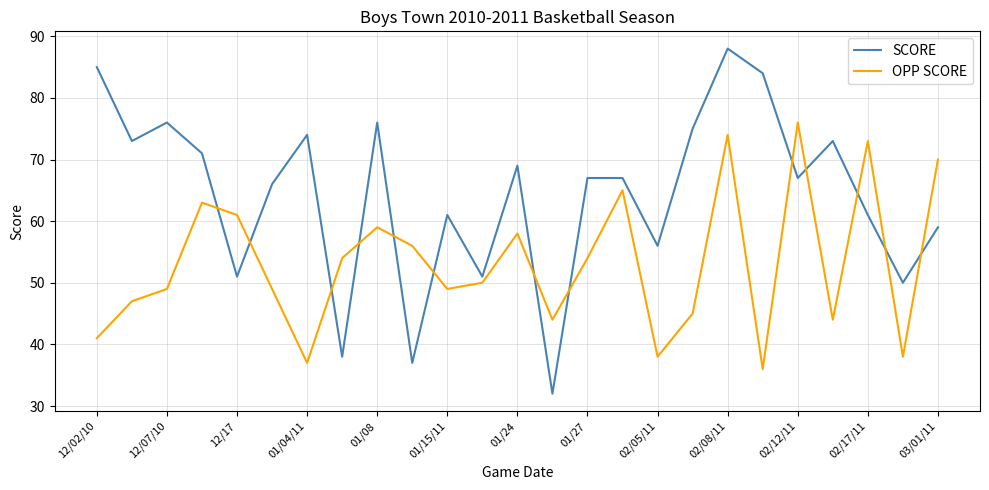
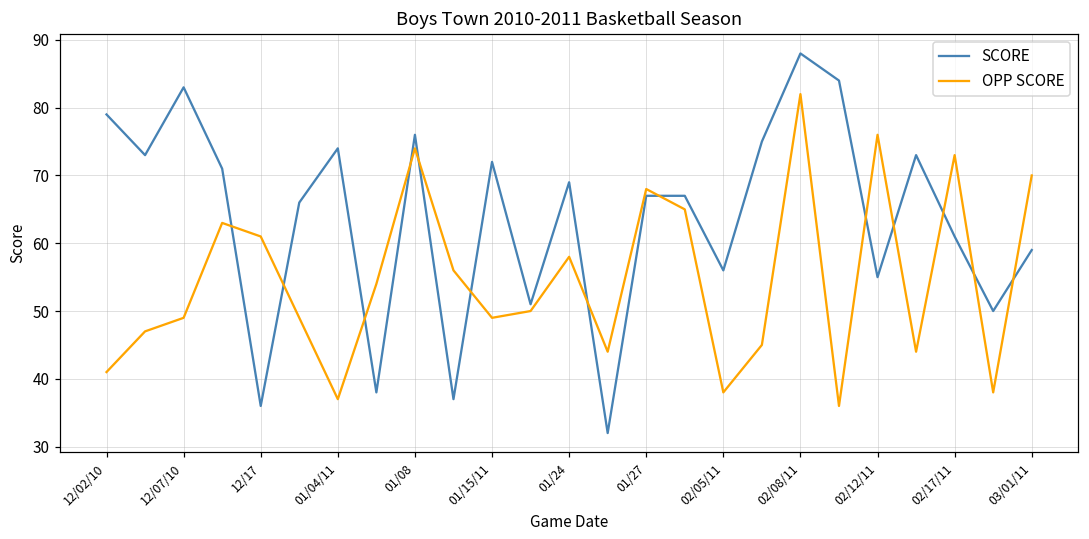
SCORE, 12/02/10: 85 -> 79
SCORE, 12/07/10: 76 -> 83
SCORE, 12/17: 51 -> 36
OPP SCORE, 01/08: 59 -> 74
SCORE, 01/15/11: 61 -> 72
OPP SCORE, 01/27: 54 -> 68
OPP SCORE, 02/08/11: 74 -> 82
SCORE, 02/12/11: 67 -> 55
